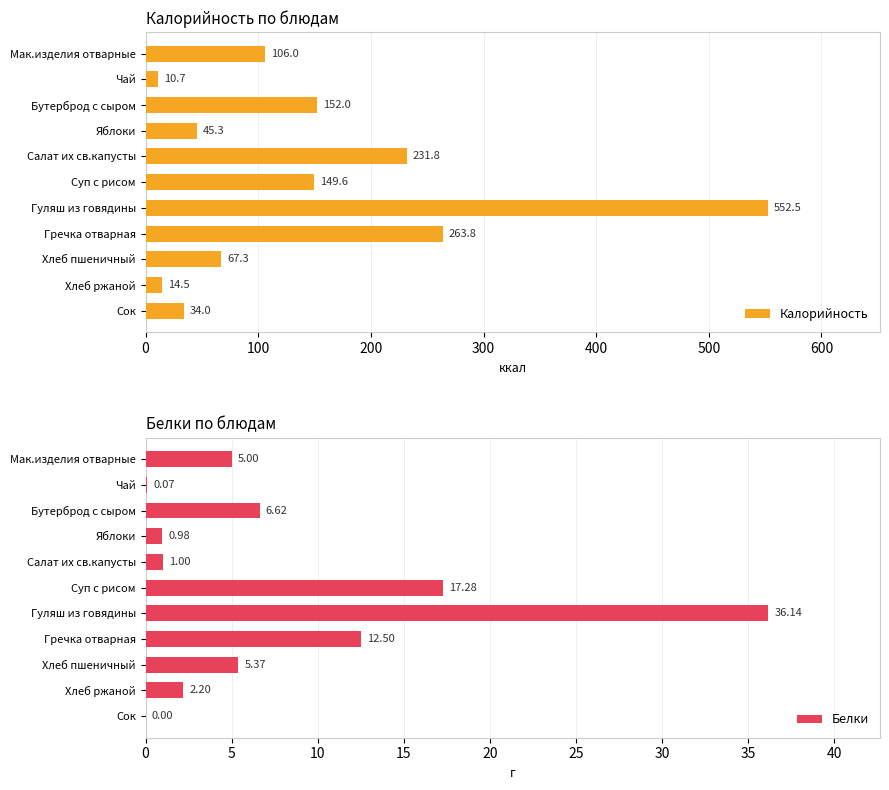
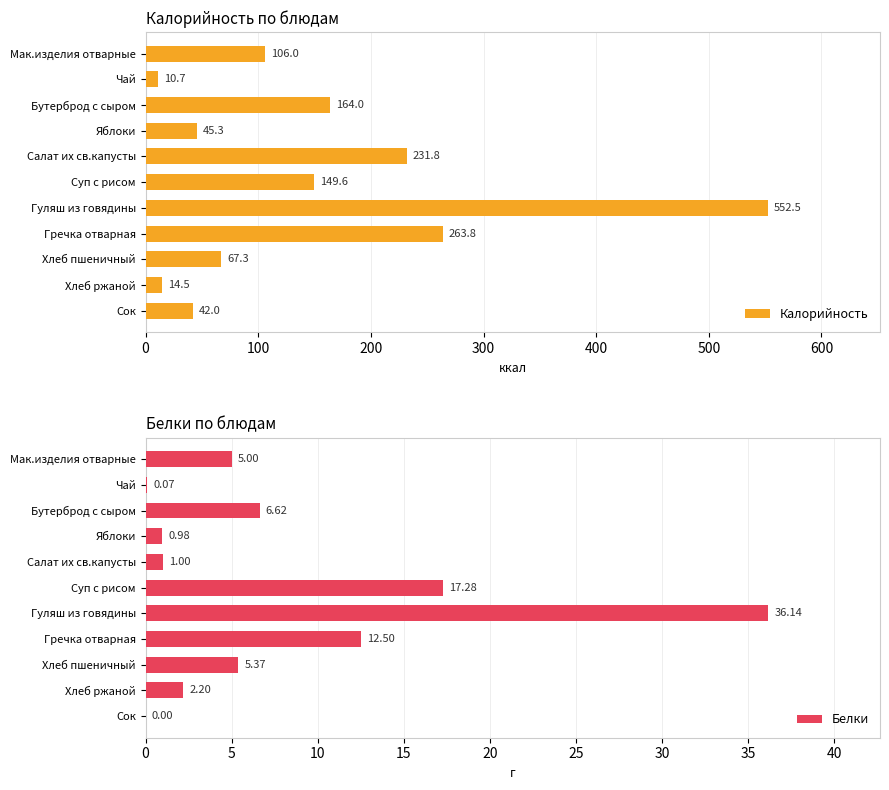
Калорийность по блюдам, Бутерброд с сыром: 152.0 -> 164.0
Калорийность по блюдам, Сок: 34.0 -> 42.0
